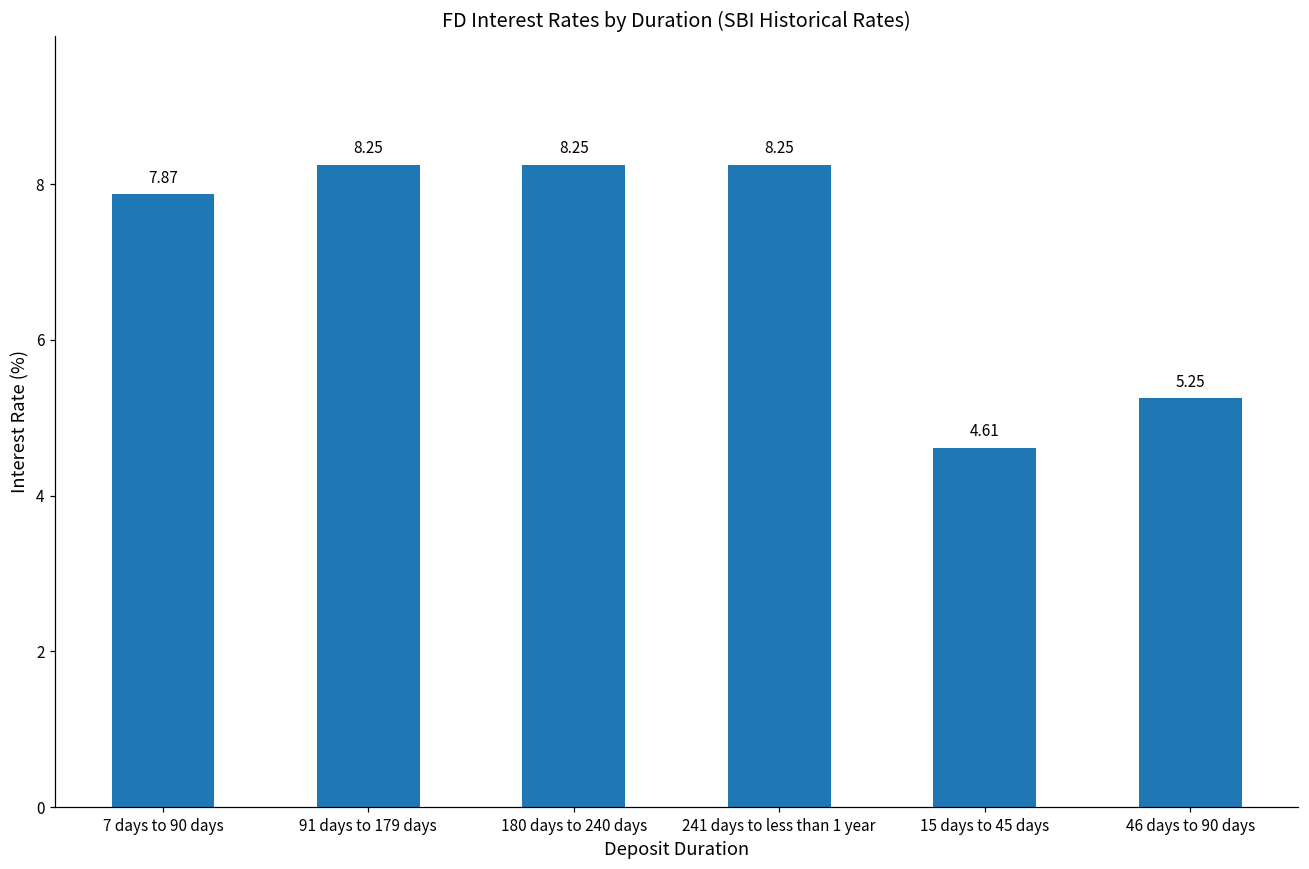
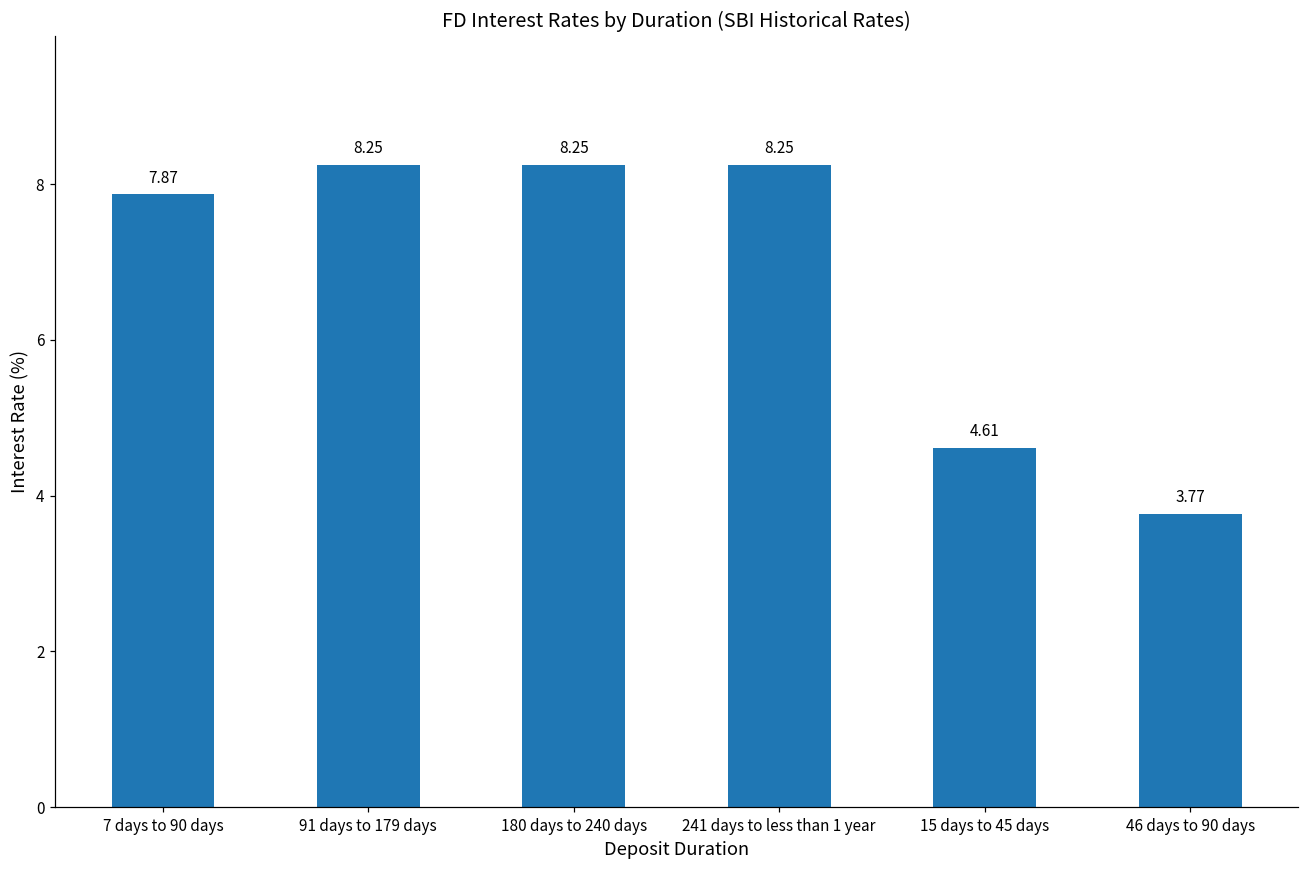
46 days to 90 days: 5.25 -> 3.77
